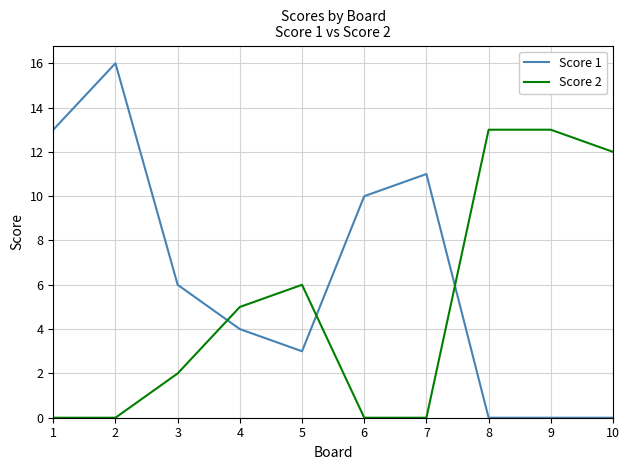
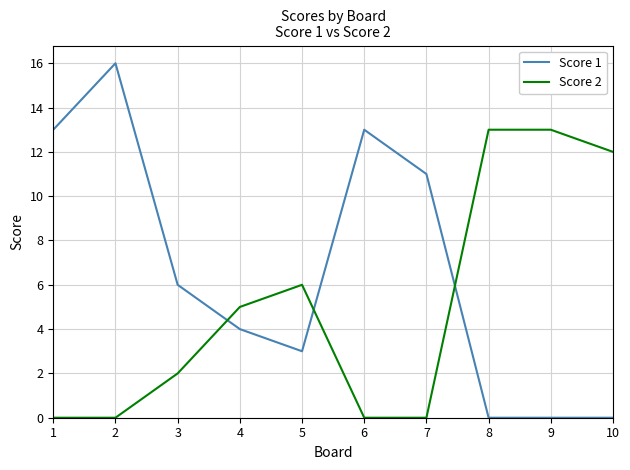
Score 1, 6: 10 -> 13
